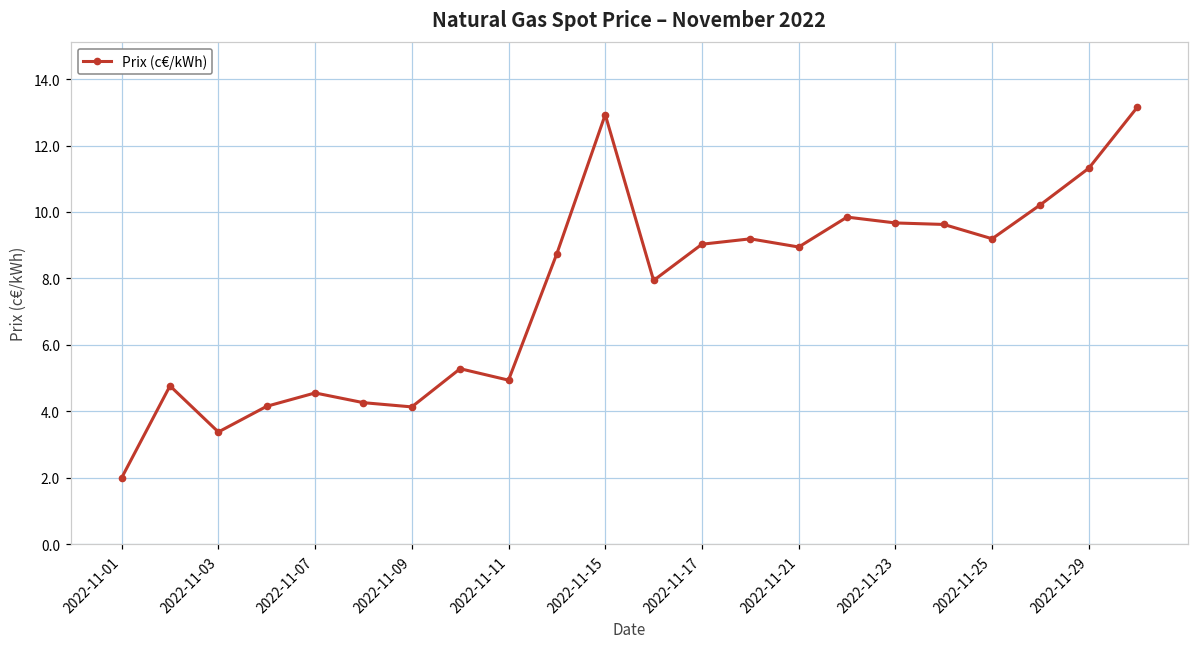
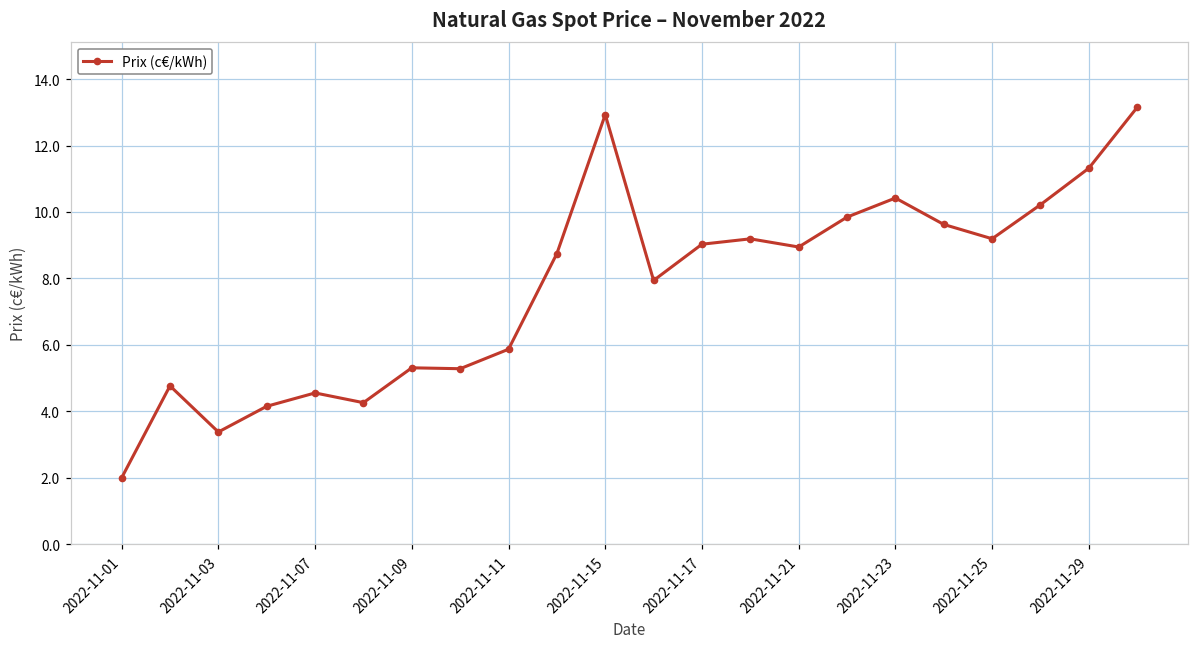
2022-11-09: 4.1 -> 5.3
2022-11-11: 4.9 -> 5.9
2022-11-23: 9.7 -> 10.4
